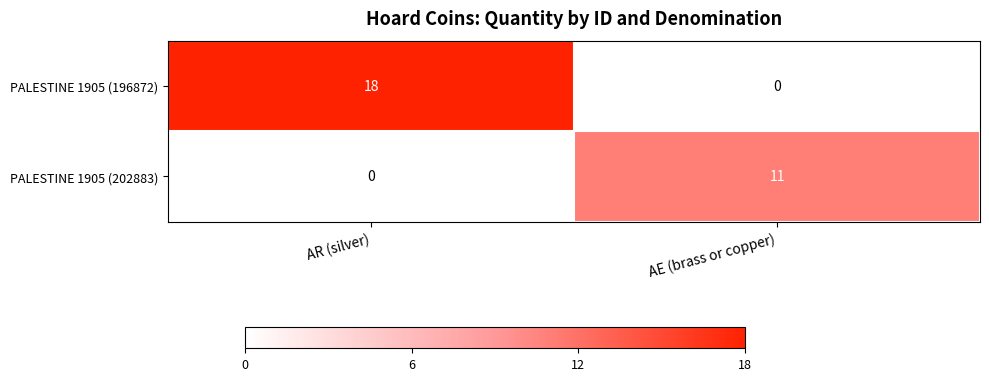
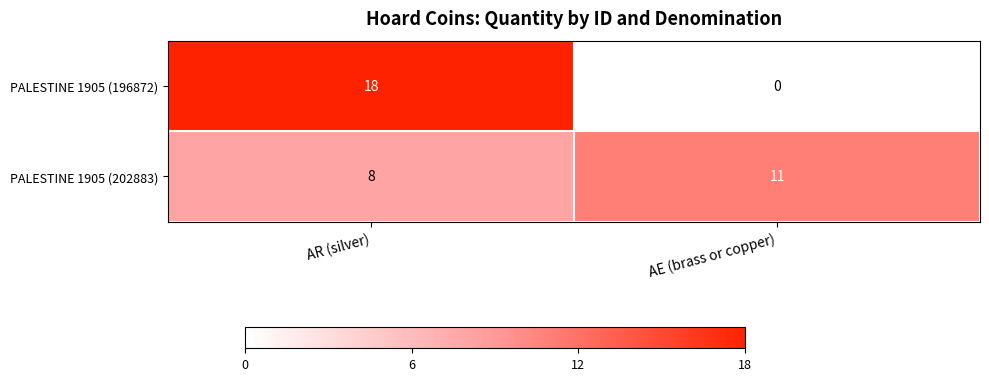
PALESTINE 1905 (202883), AR (silver): 0 -> 8
